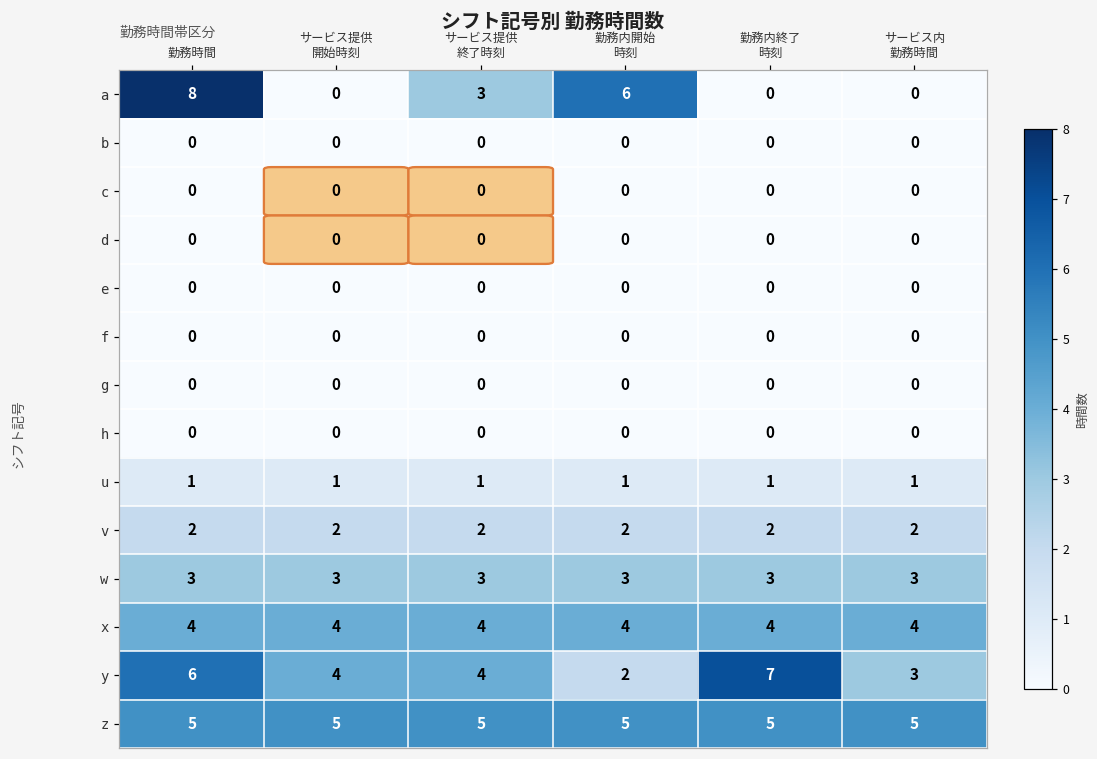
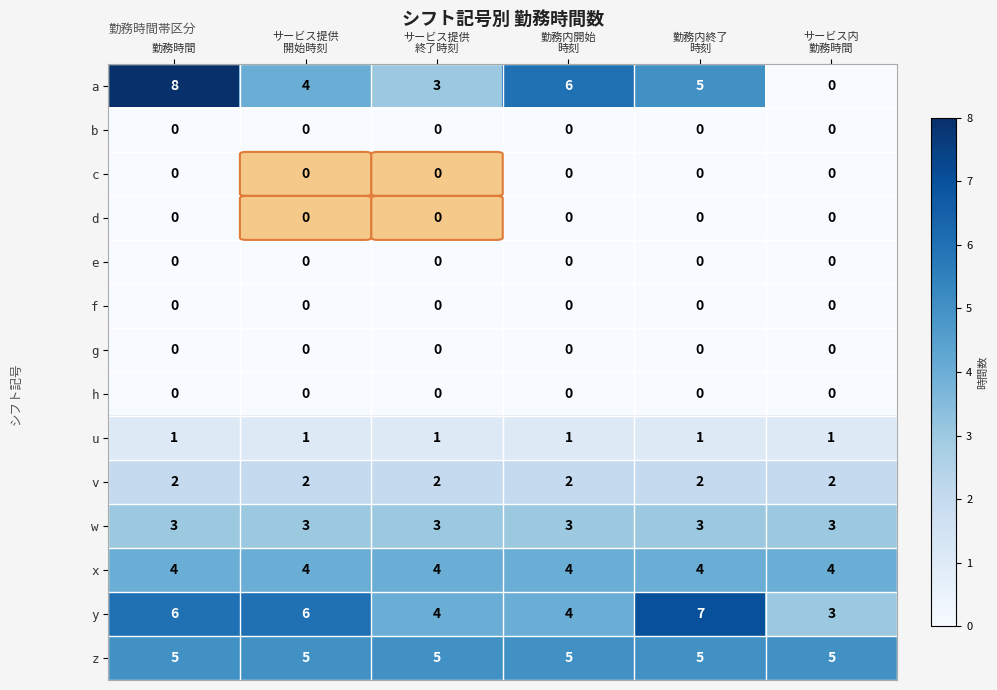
a, サービス提供 開始時刻: 0 -> 4
a, 勤務内終了 時刻: 0 -> 5
y, サービス提供 開始時刻: 4 -> 6
y, 勤務内開始 時刻: 2 -> 4
